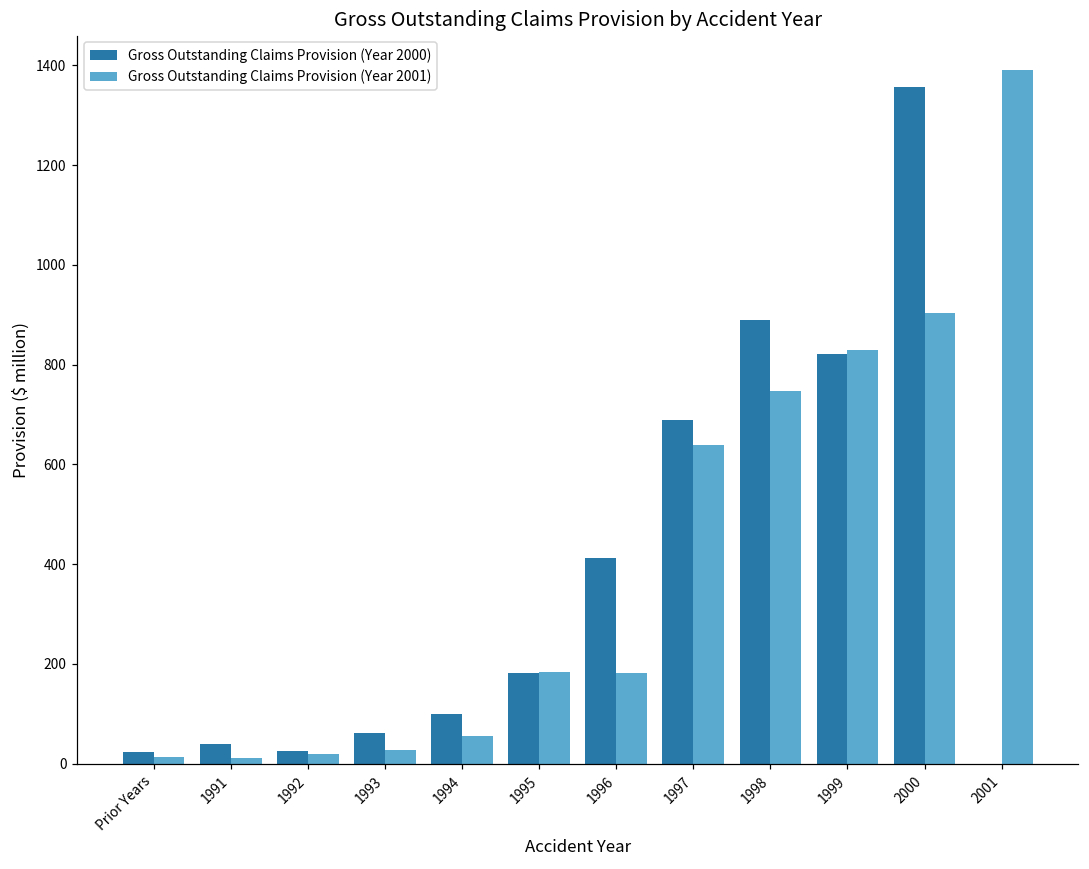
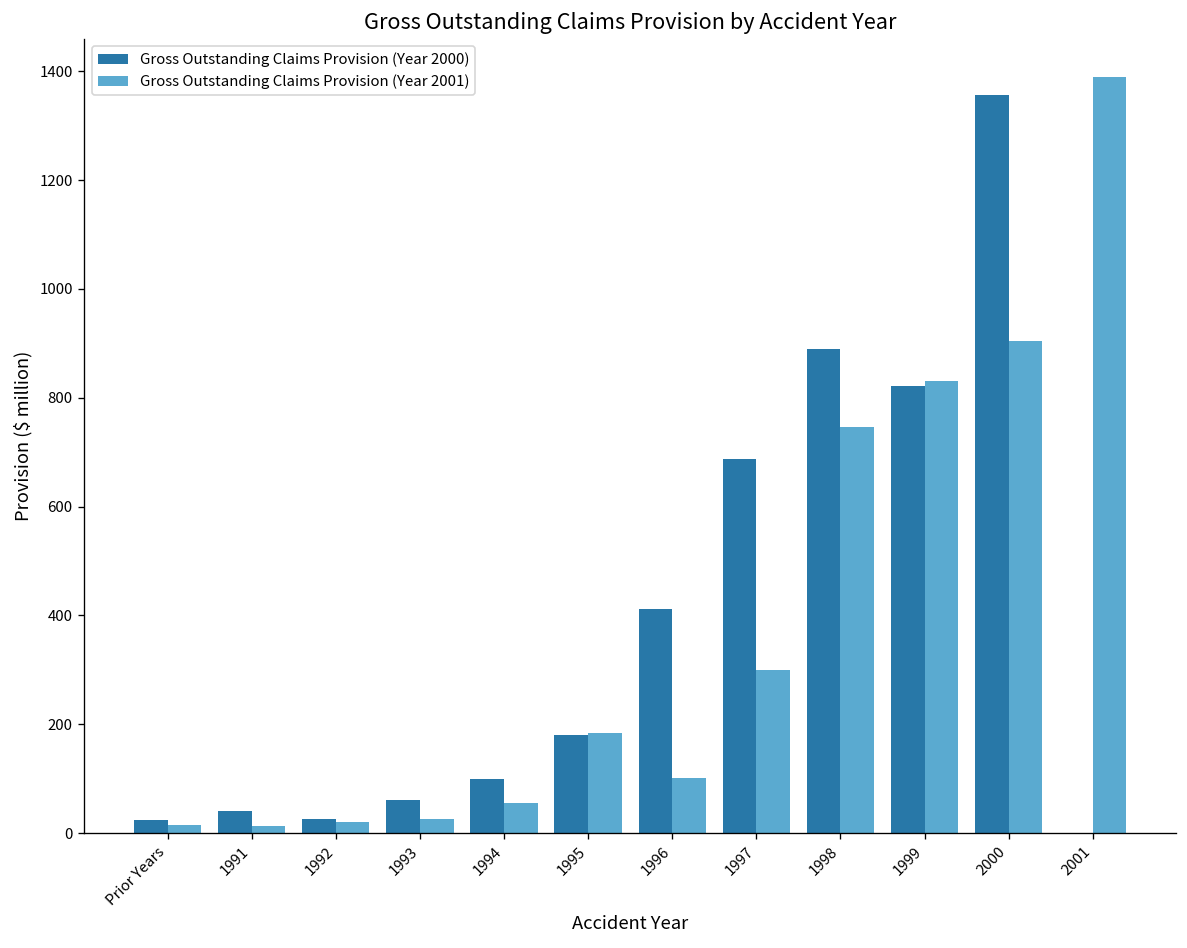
Gross Outstanding Claims Provision (Year 2001), 1996: 180 -> 100
Gross Outstanding Claims Provision (Year 2001), 1997: 640 -> 300
